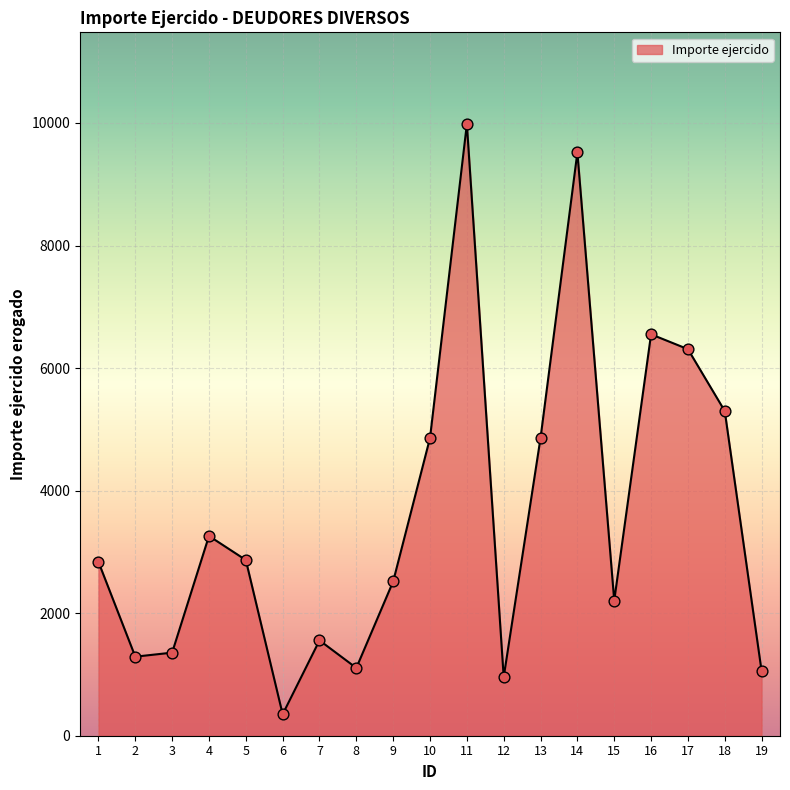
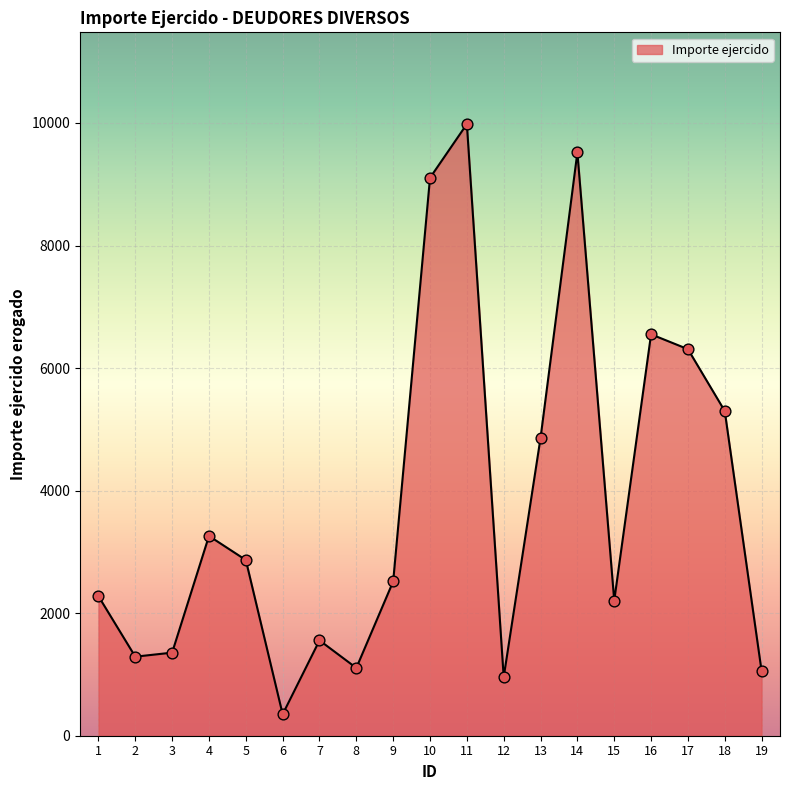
1: 2800 -> 2300
10: 4900 -> 9100
